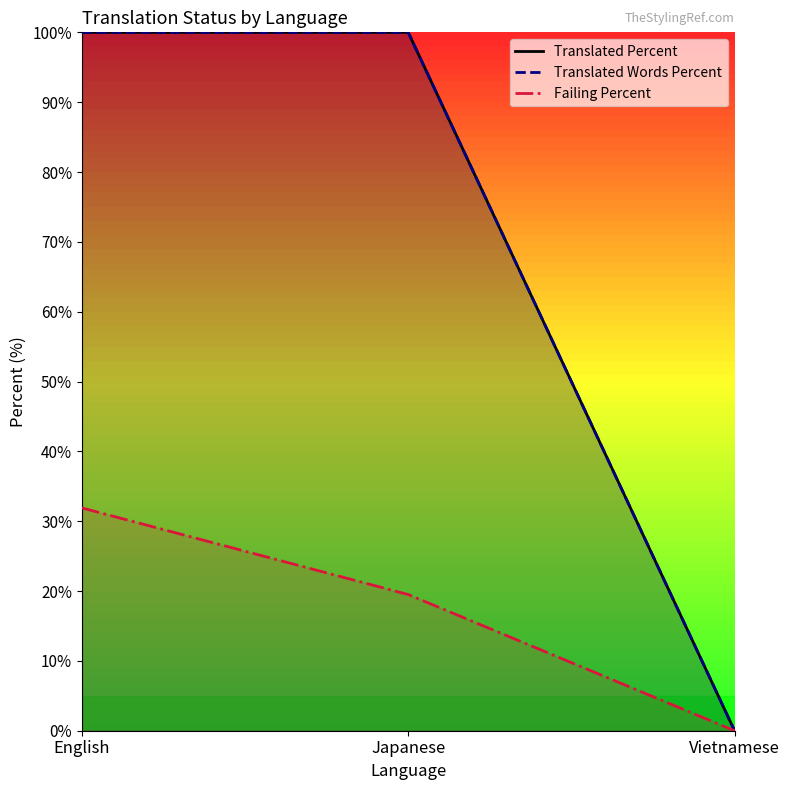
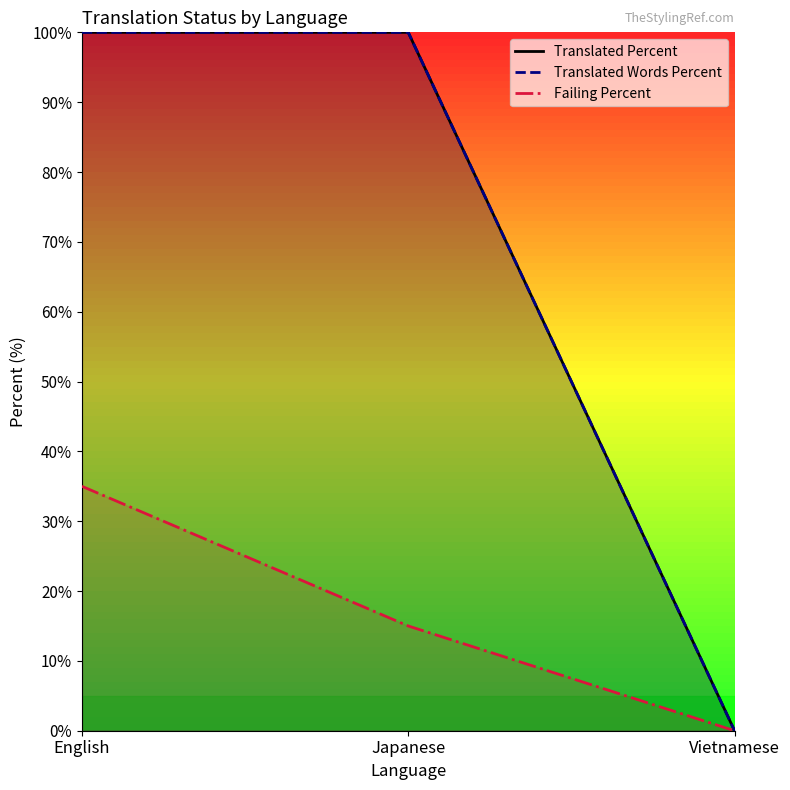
Failing Percent, English: 32% -> 35%
Failing Percent, Japanese: 20% -> 15%
